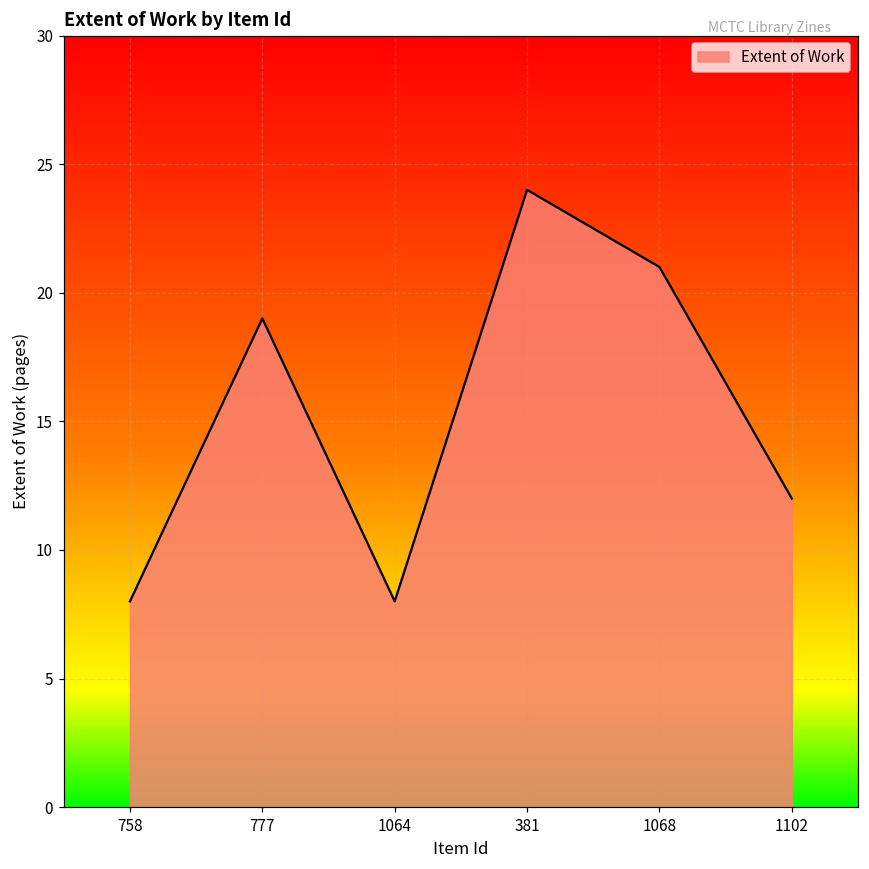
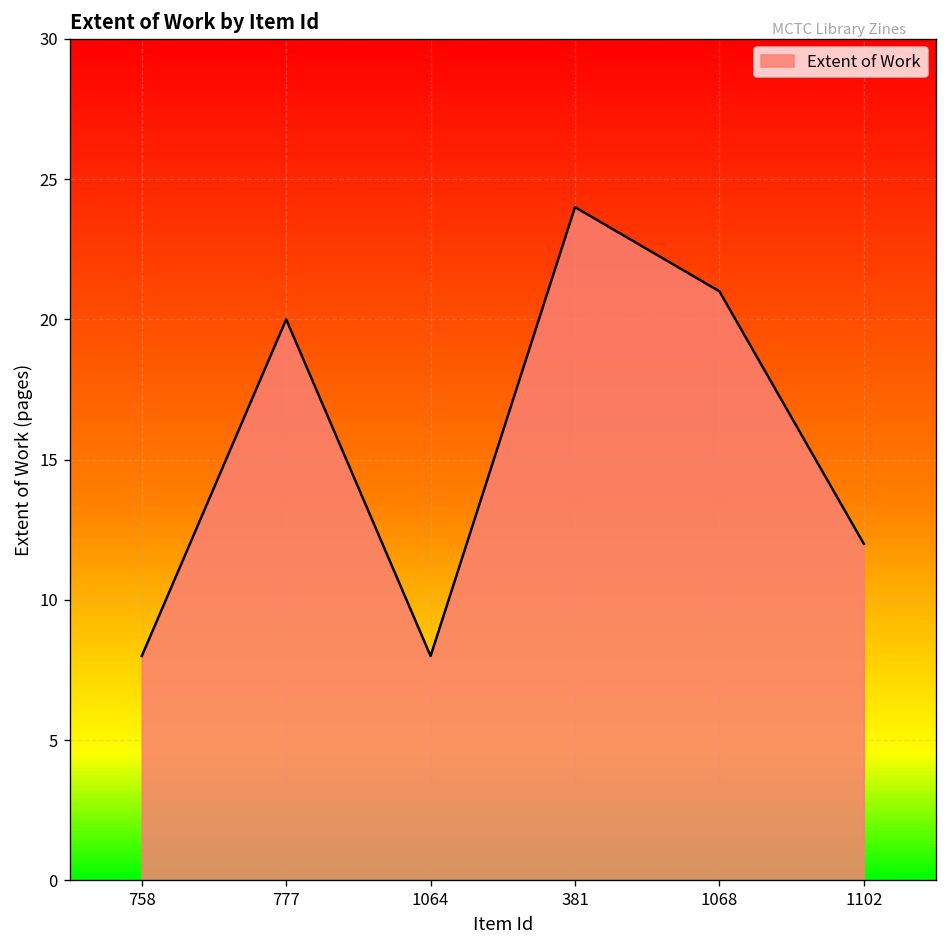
777: 19 -> 20
